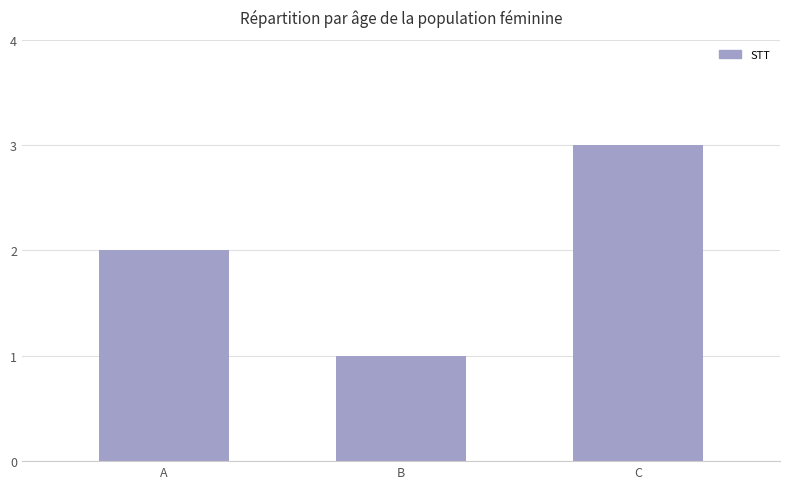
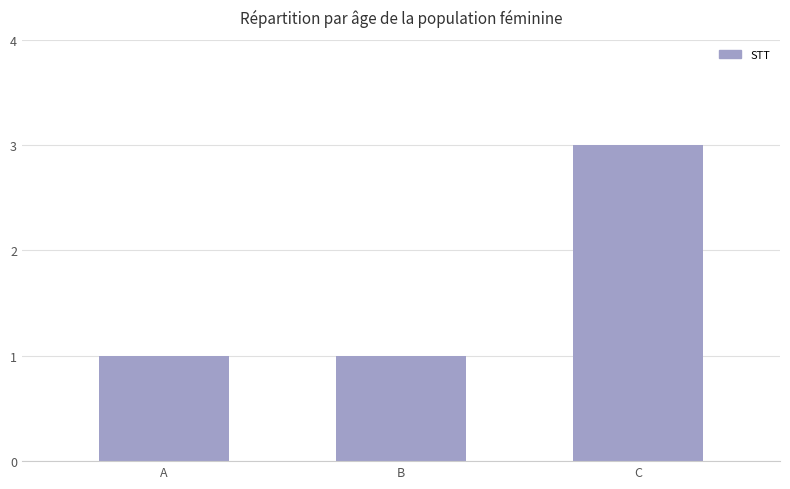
A: 2 -> 1
